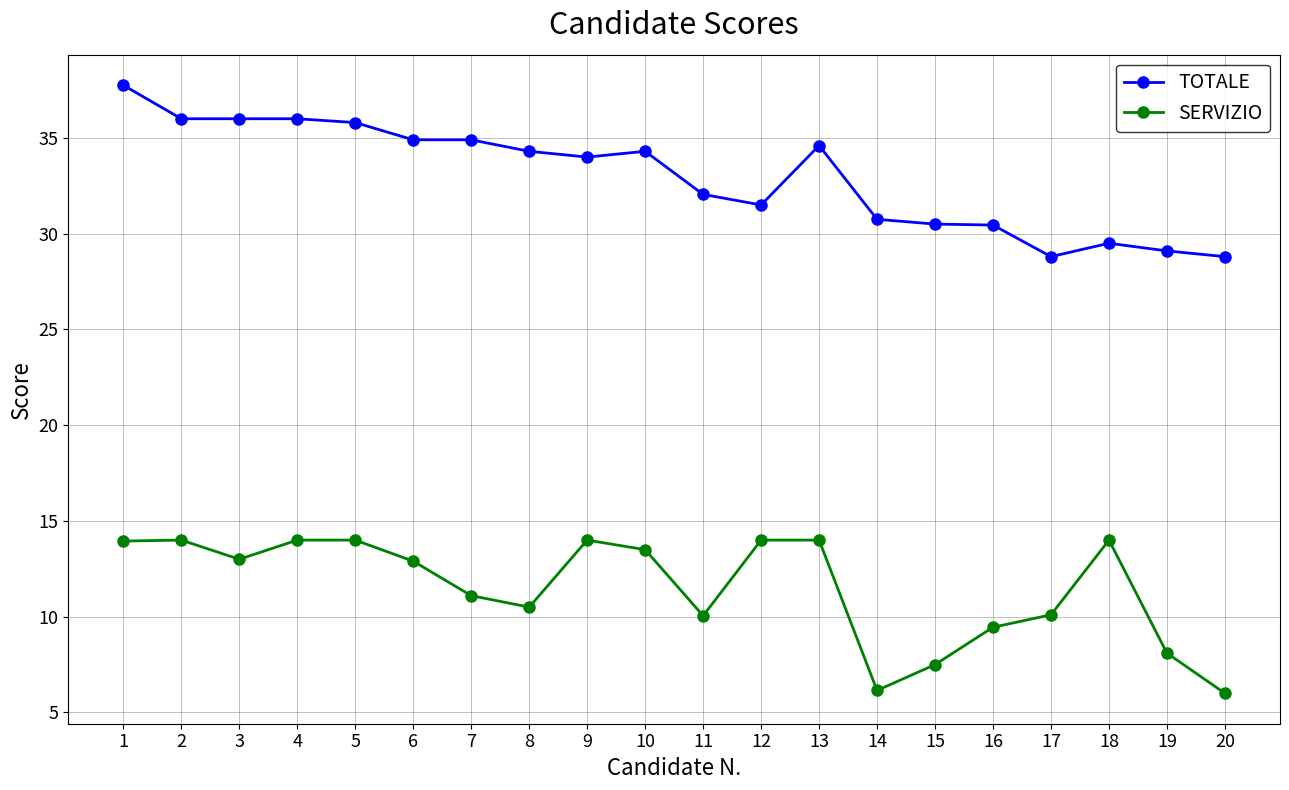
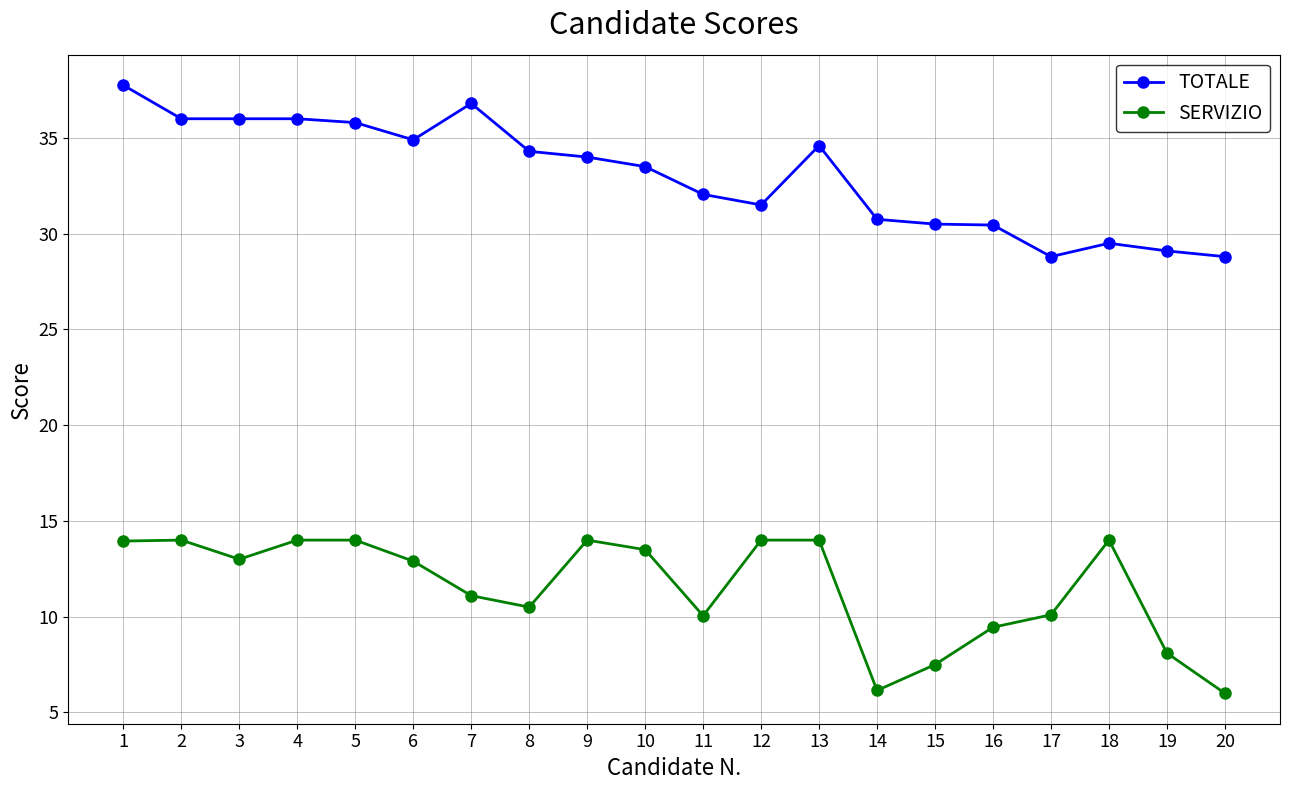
TOTALE, 7: 34.9 -> 36.8
TOTALE, 10: 34.3 -> 33.5
